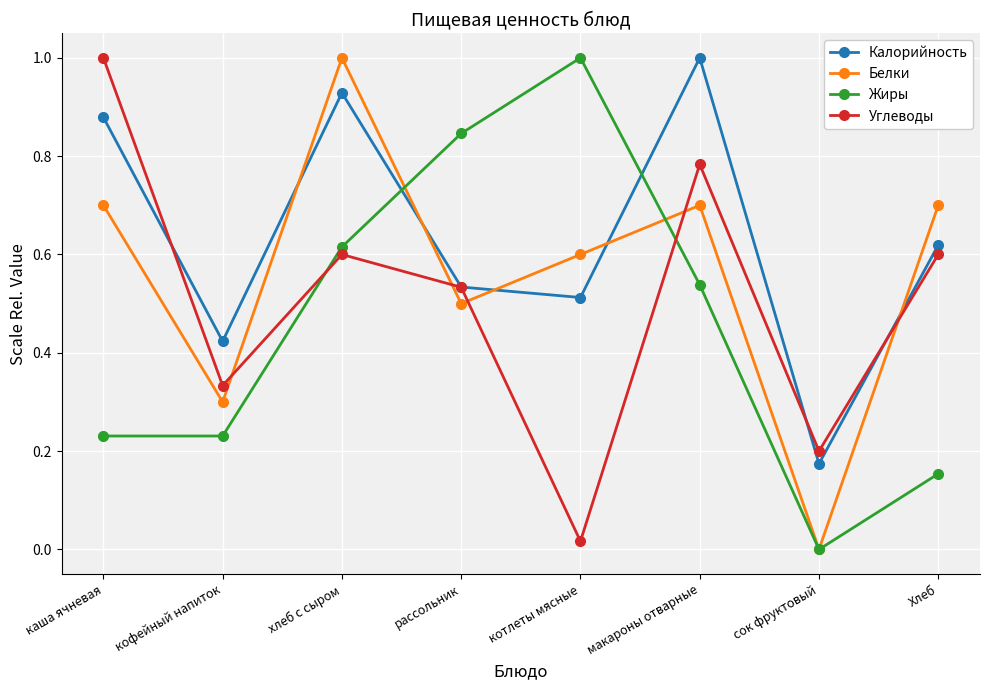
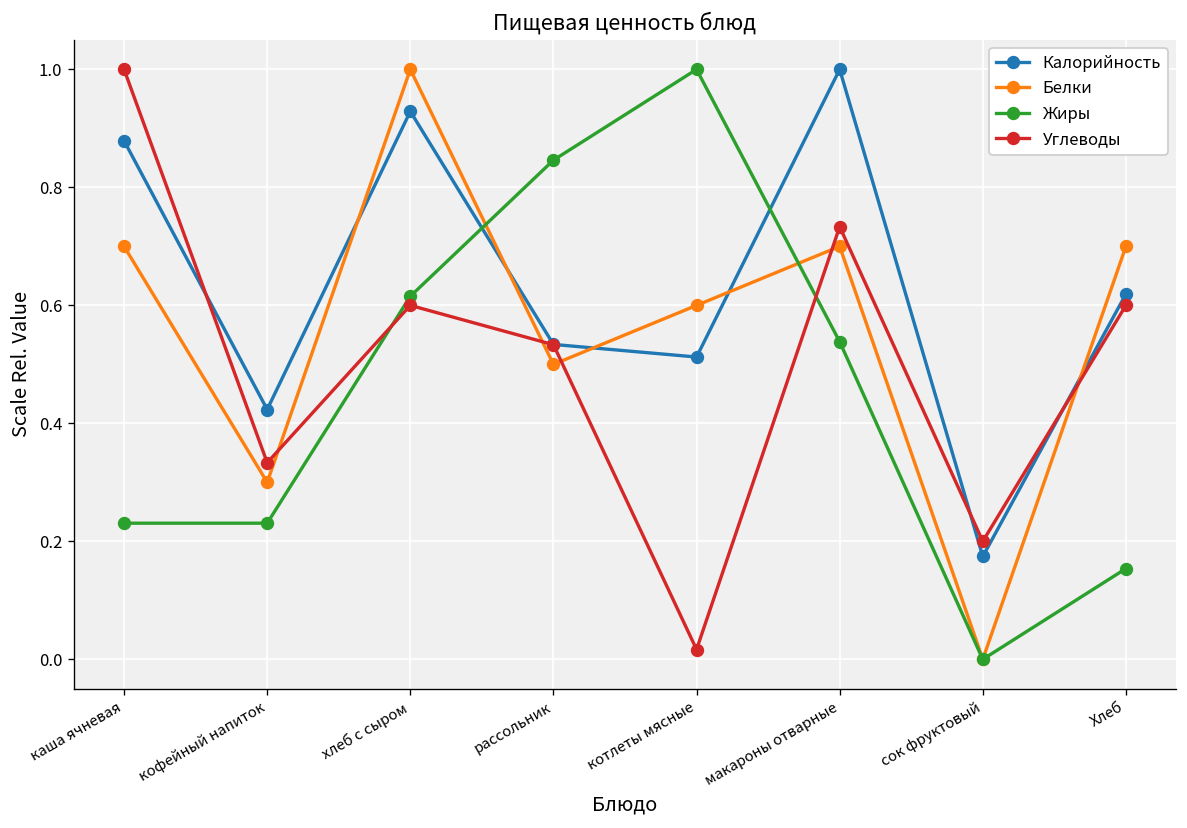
Углеводы, макароны отварные: 0.78 -> 0.73
